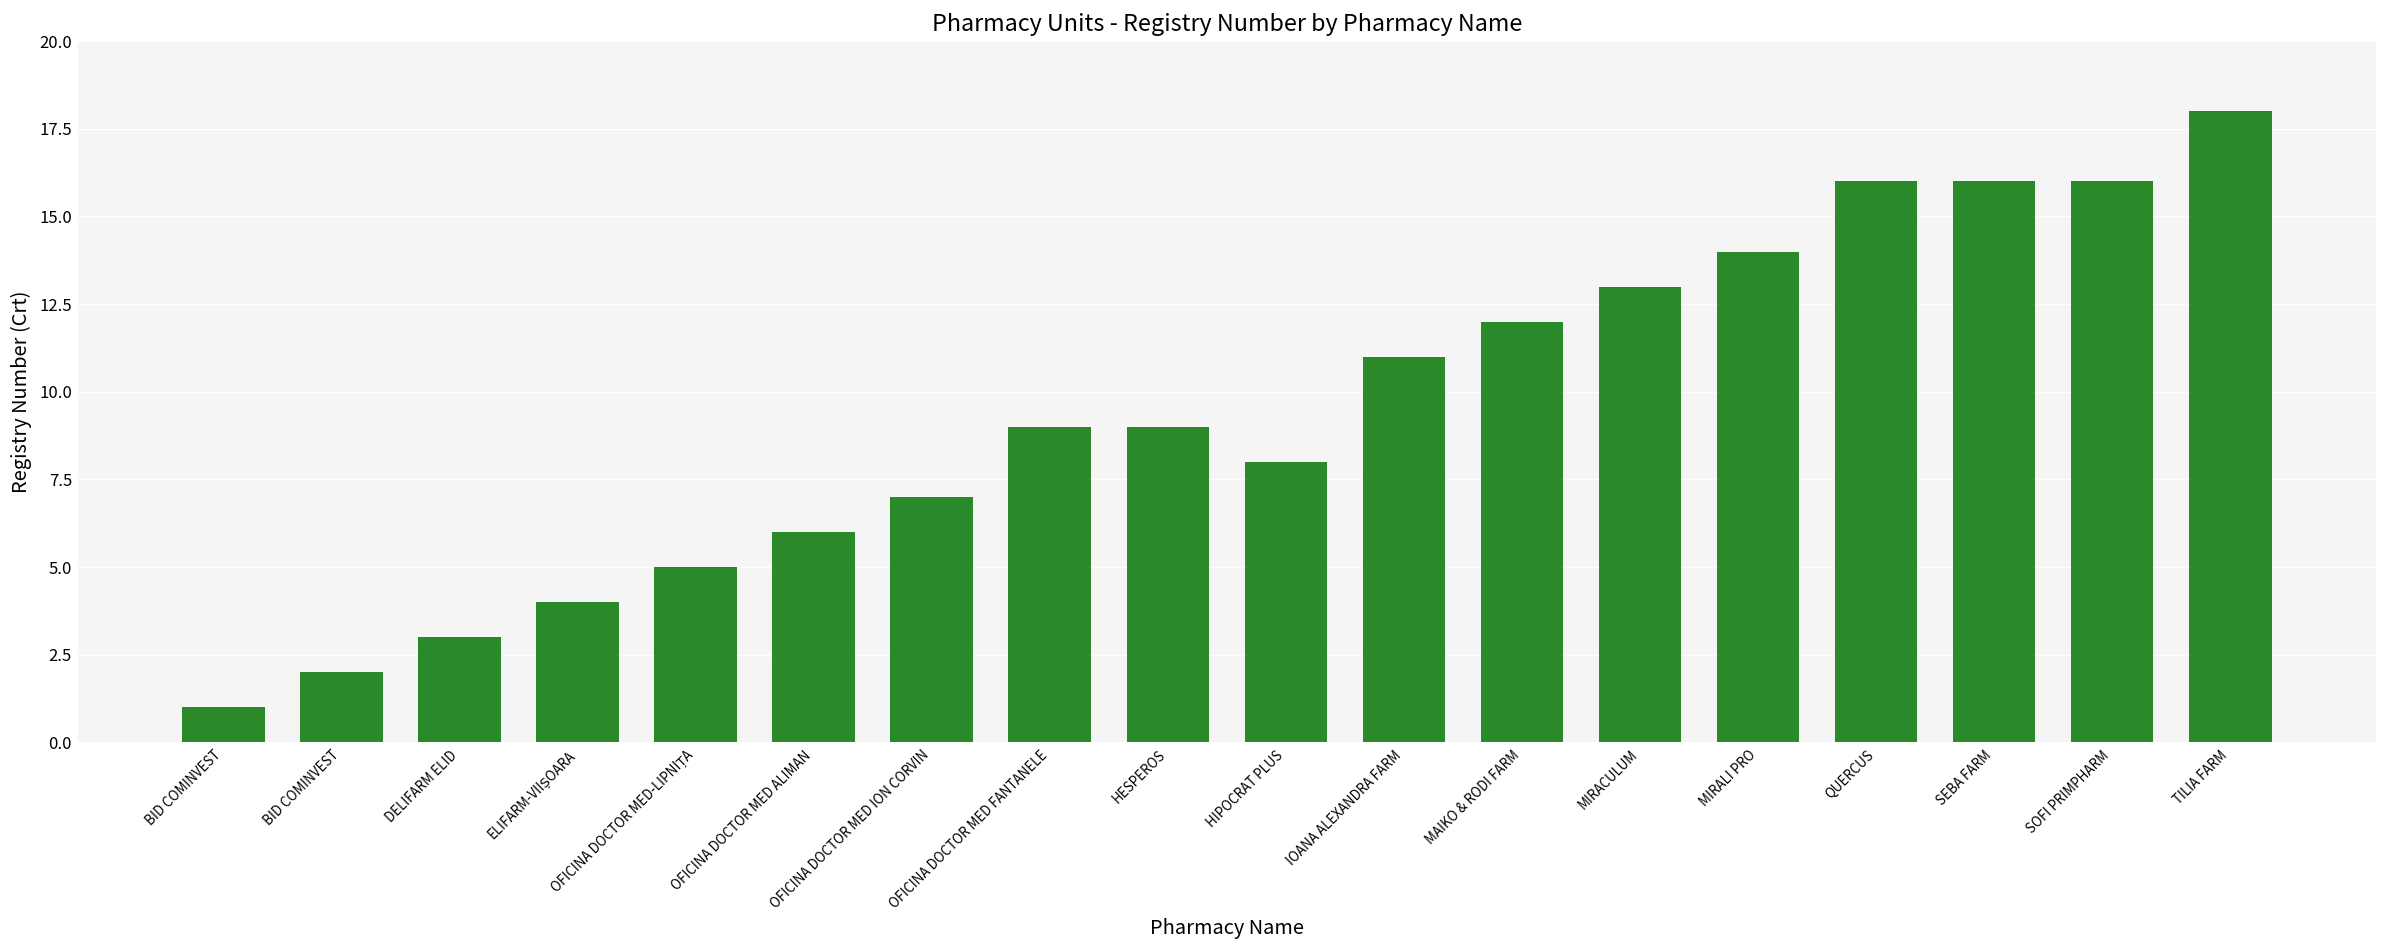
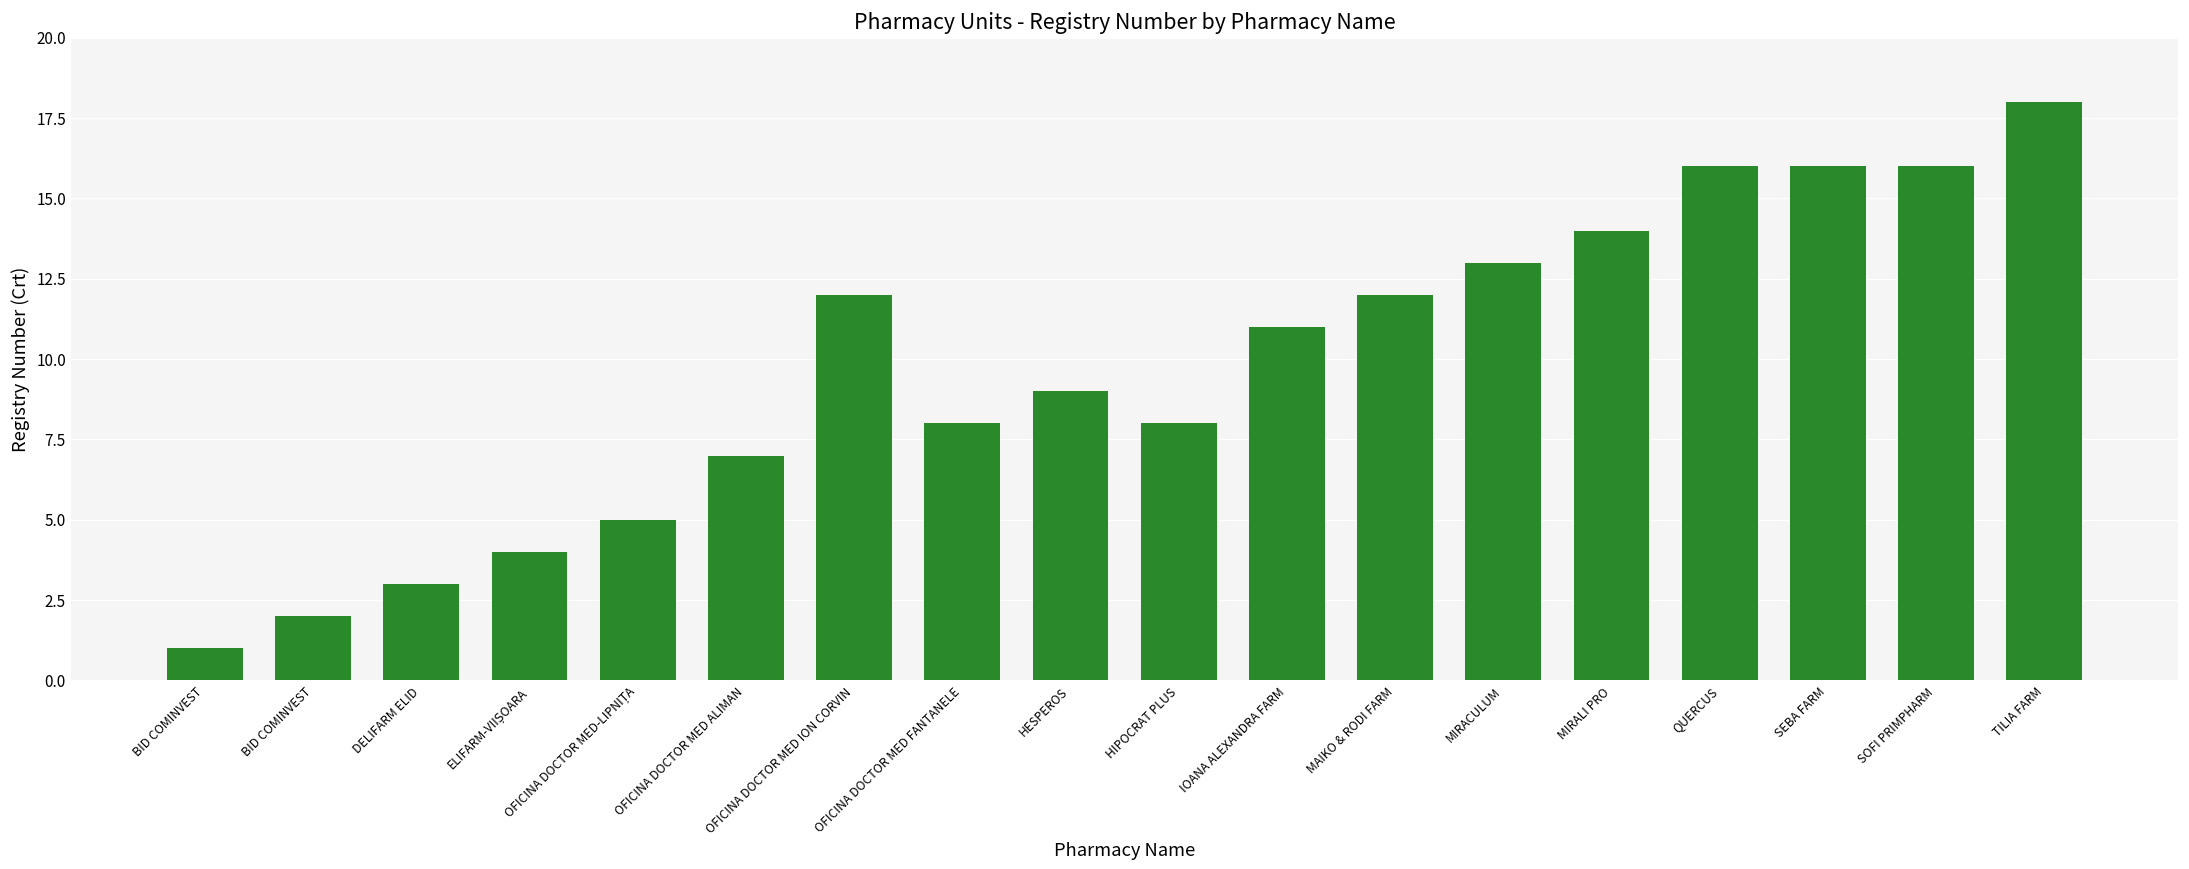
OFICINA DOCTOR MED ALIMAN: 6 -> 7
OFICINA DOCTOR MED ION CORVIN: 7 -> 12
OFICINA DOCTOR MED FANTANELE: 9 -> 8
